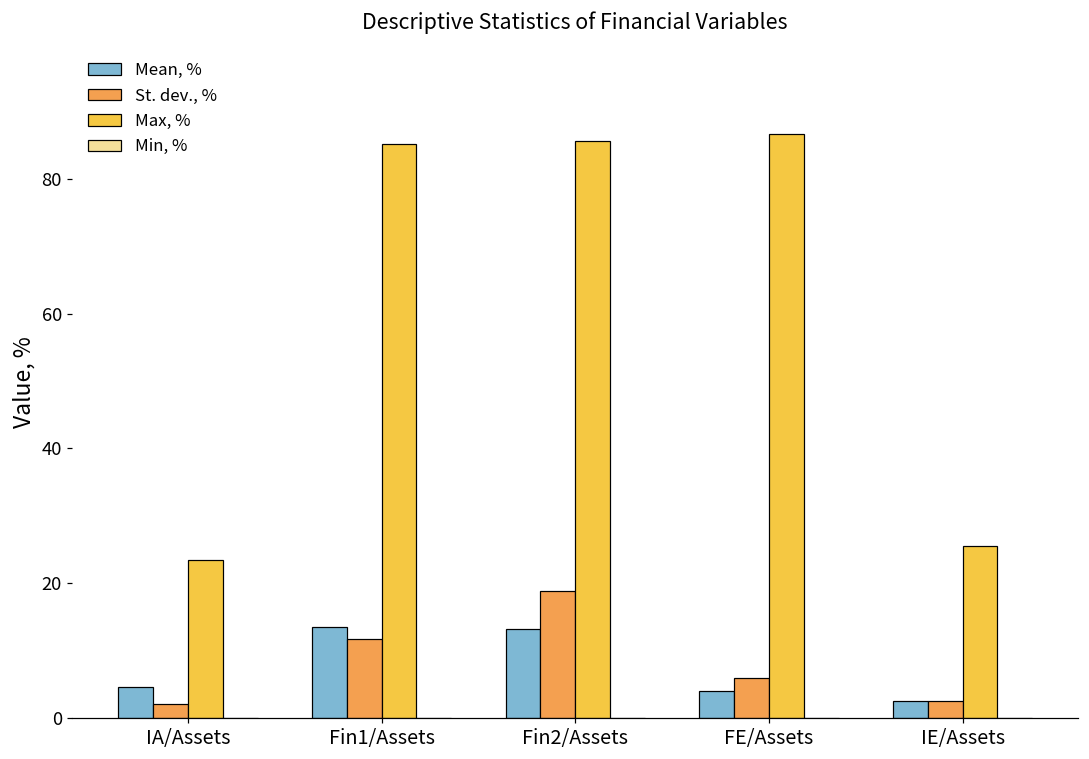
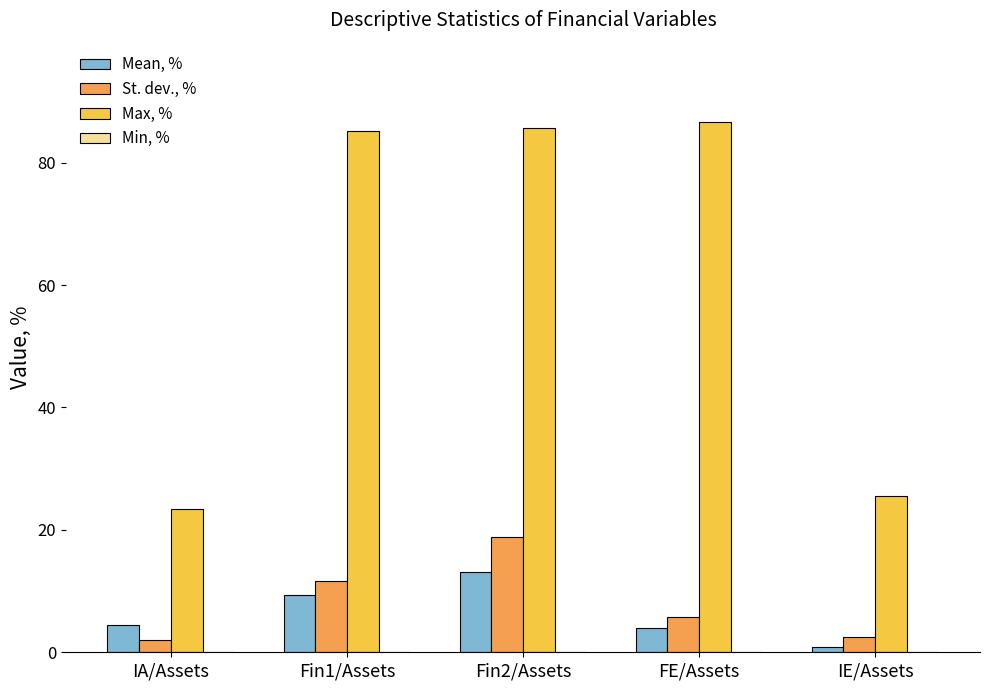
Mean, %, Fin1/Assets: 13 -> 9
Mean, %, IE/Assets: 2 -> 1
